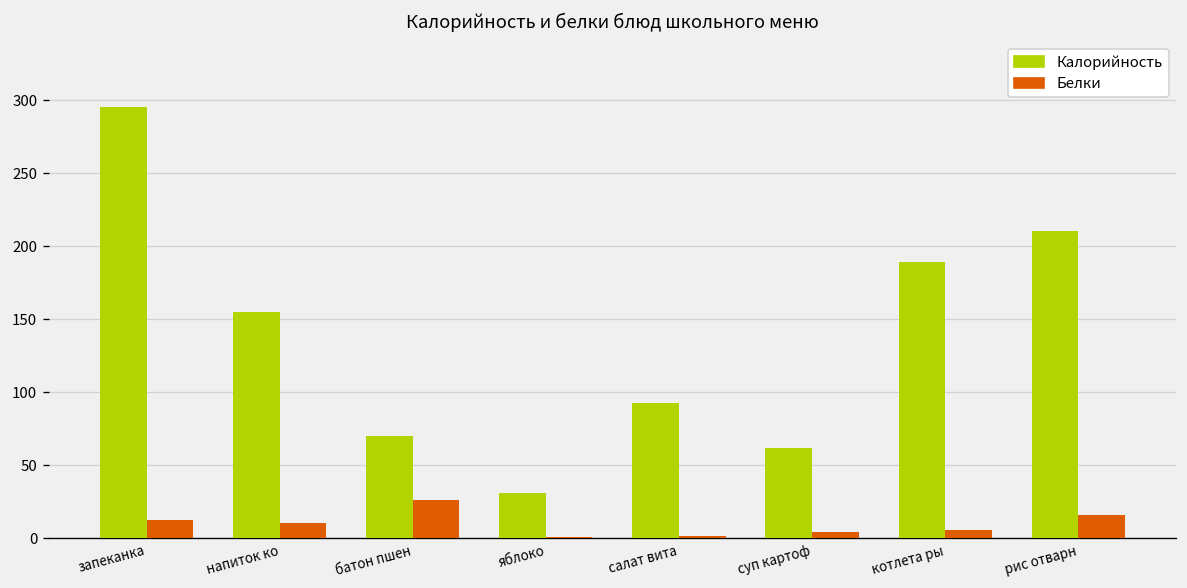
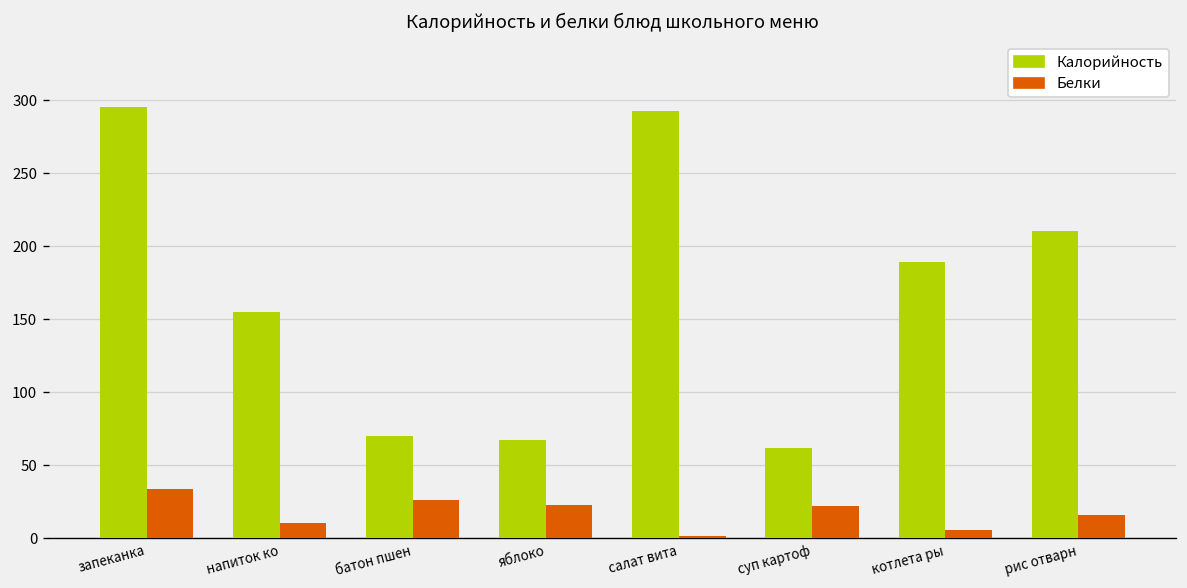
Белки, запеканка: 12 -> 34
Калорийность, яблоко: 31 -> 67
Белки, яблоко: 1 -> 23
Калорийность, салат вита: 93 -> 293
Белки, суп картоф: 4 -> 22
